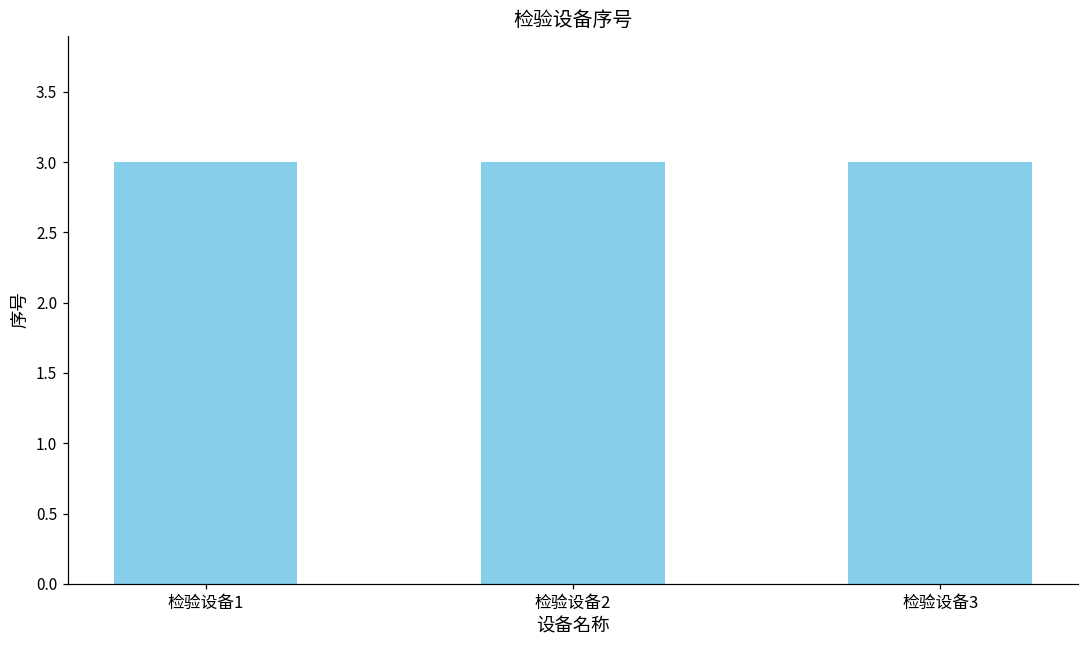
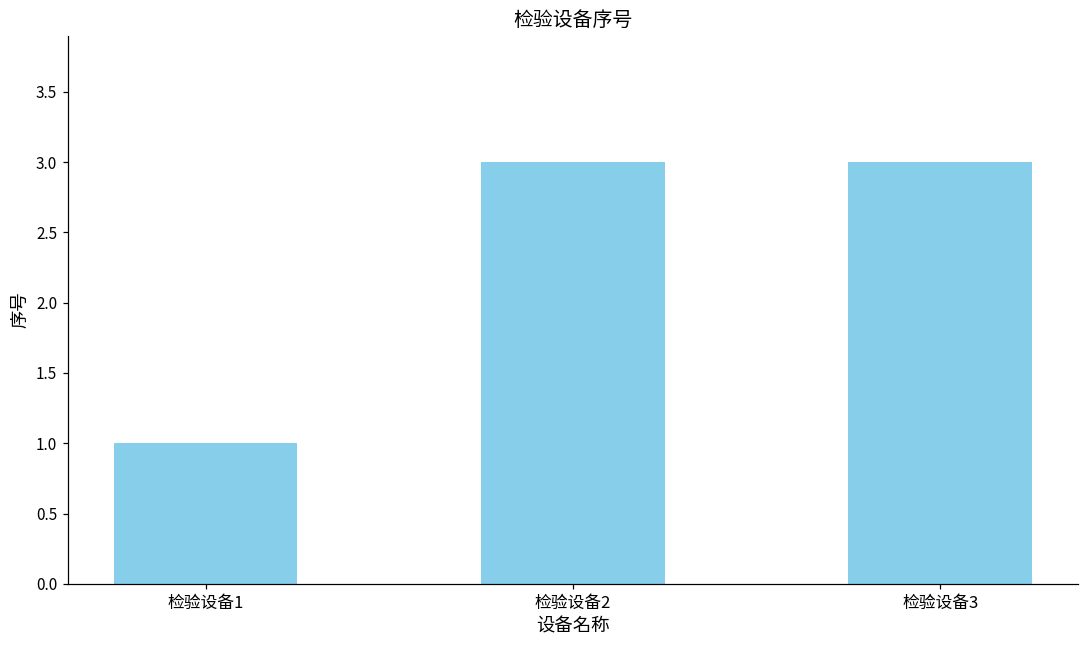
检验设备1: 3 -> 1
